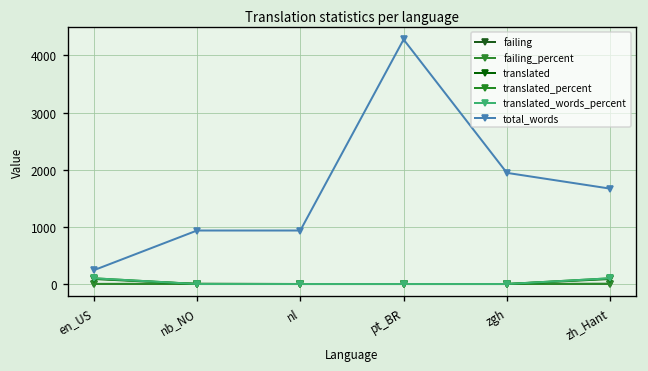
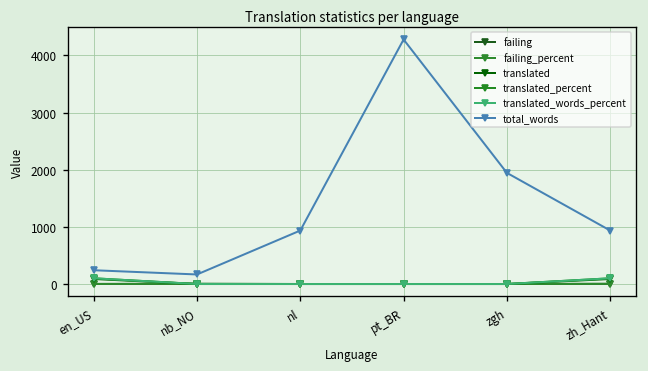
total_words, nb_NO: 900 -> 200
total_words, zh_Hant: 1700 -> 900
